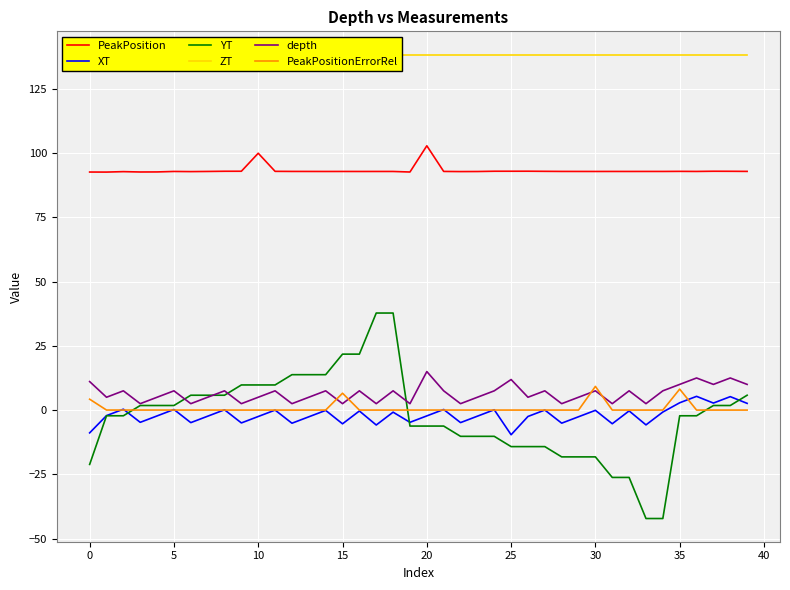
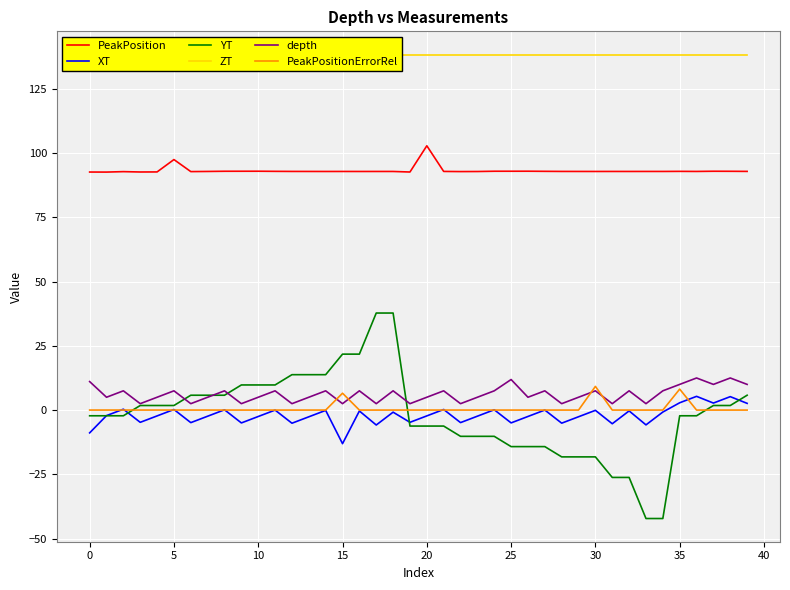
YT, 0: -21 -> -2
PeakPositionErrorRel, 0: 4 -> 0
PeakPosition, 5: 93 -> 98
PeakPosition, 10: 100 -> 93
XT, 15: -5 -> -13
depth, 20: 15 -> 5
XT, 25: -10 -> -5
